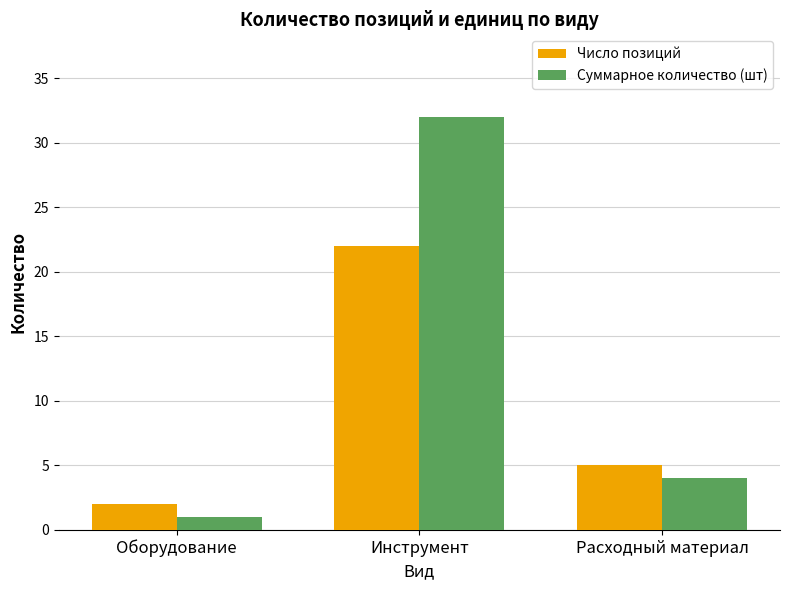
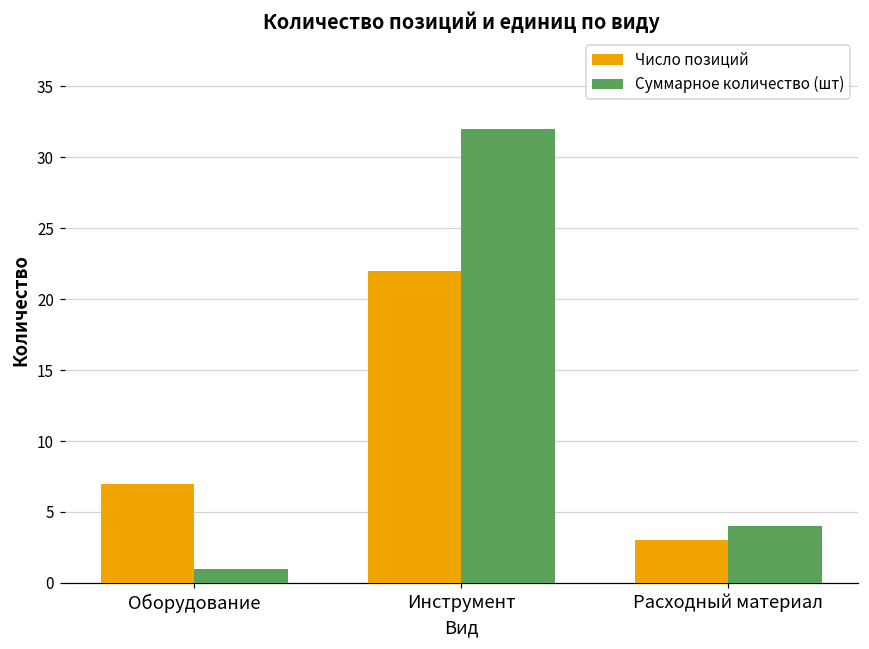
Число позиций, Оборудование: 2 -> 7
Число позиций, Расходный материал: 5 -> 3
